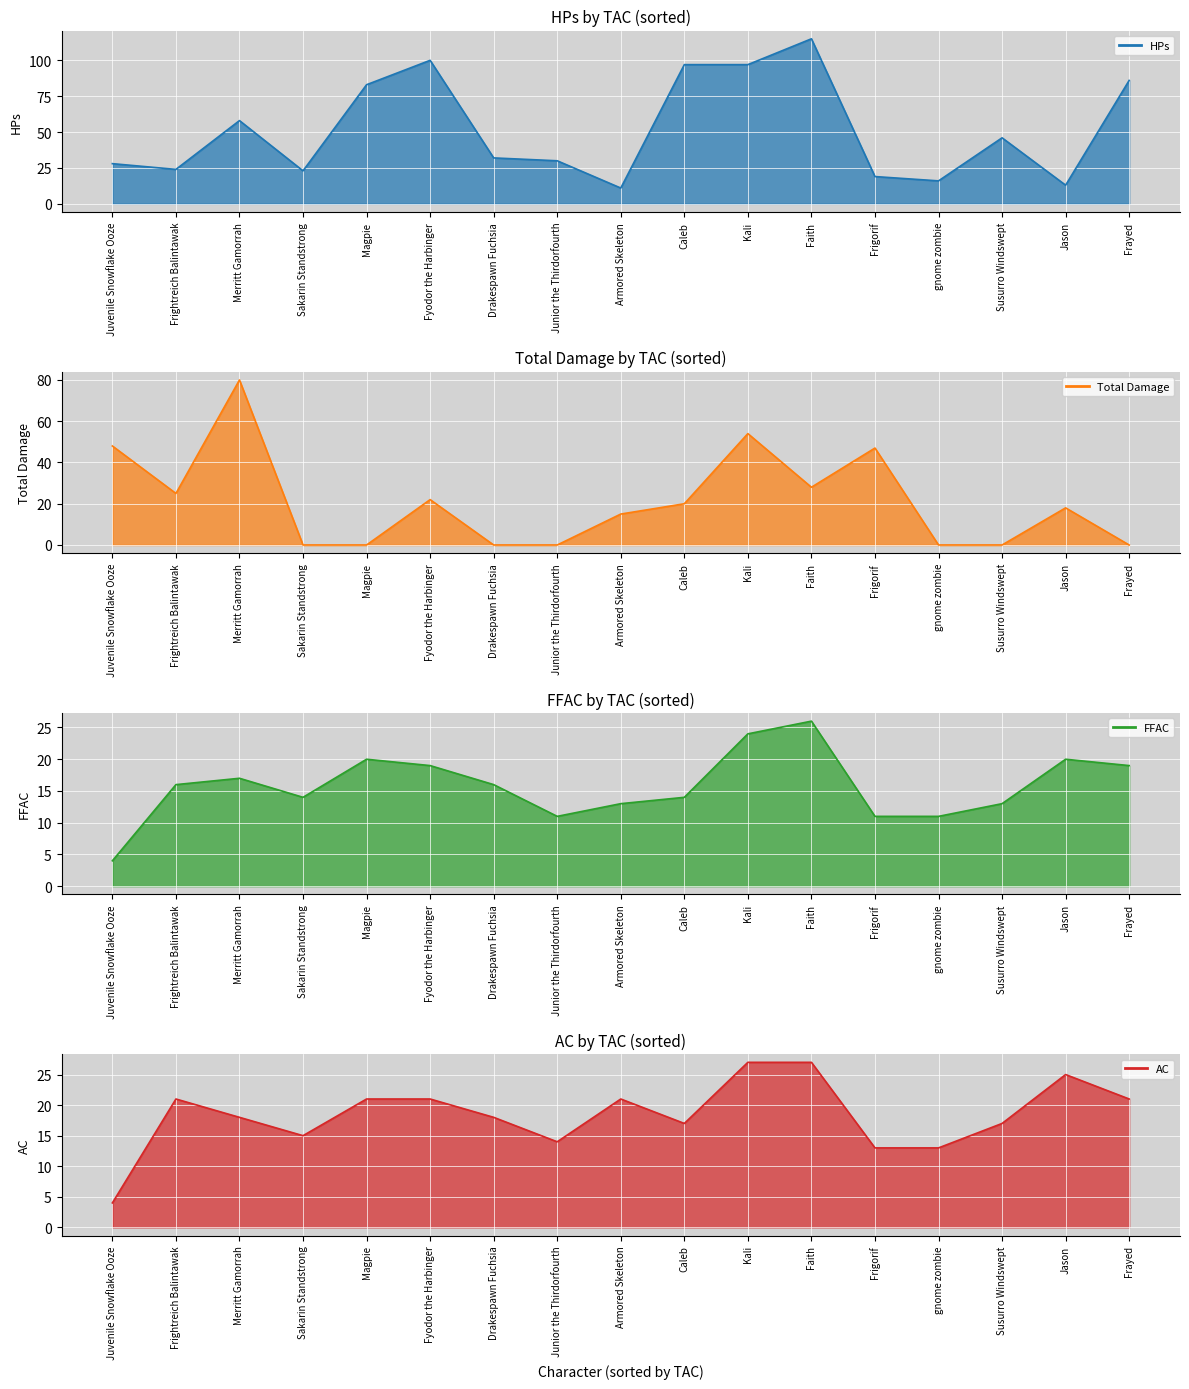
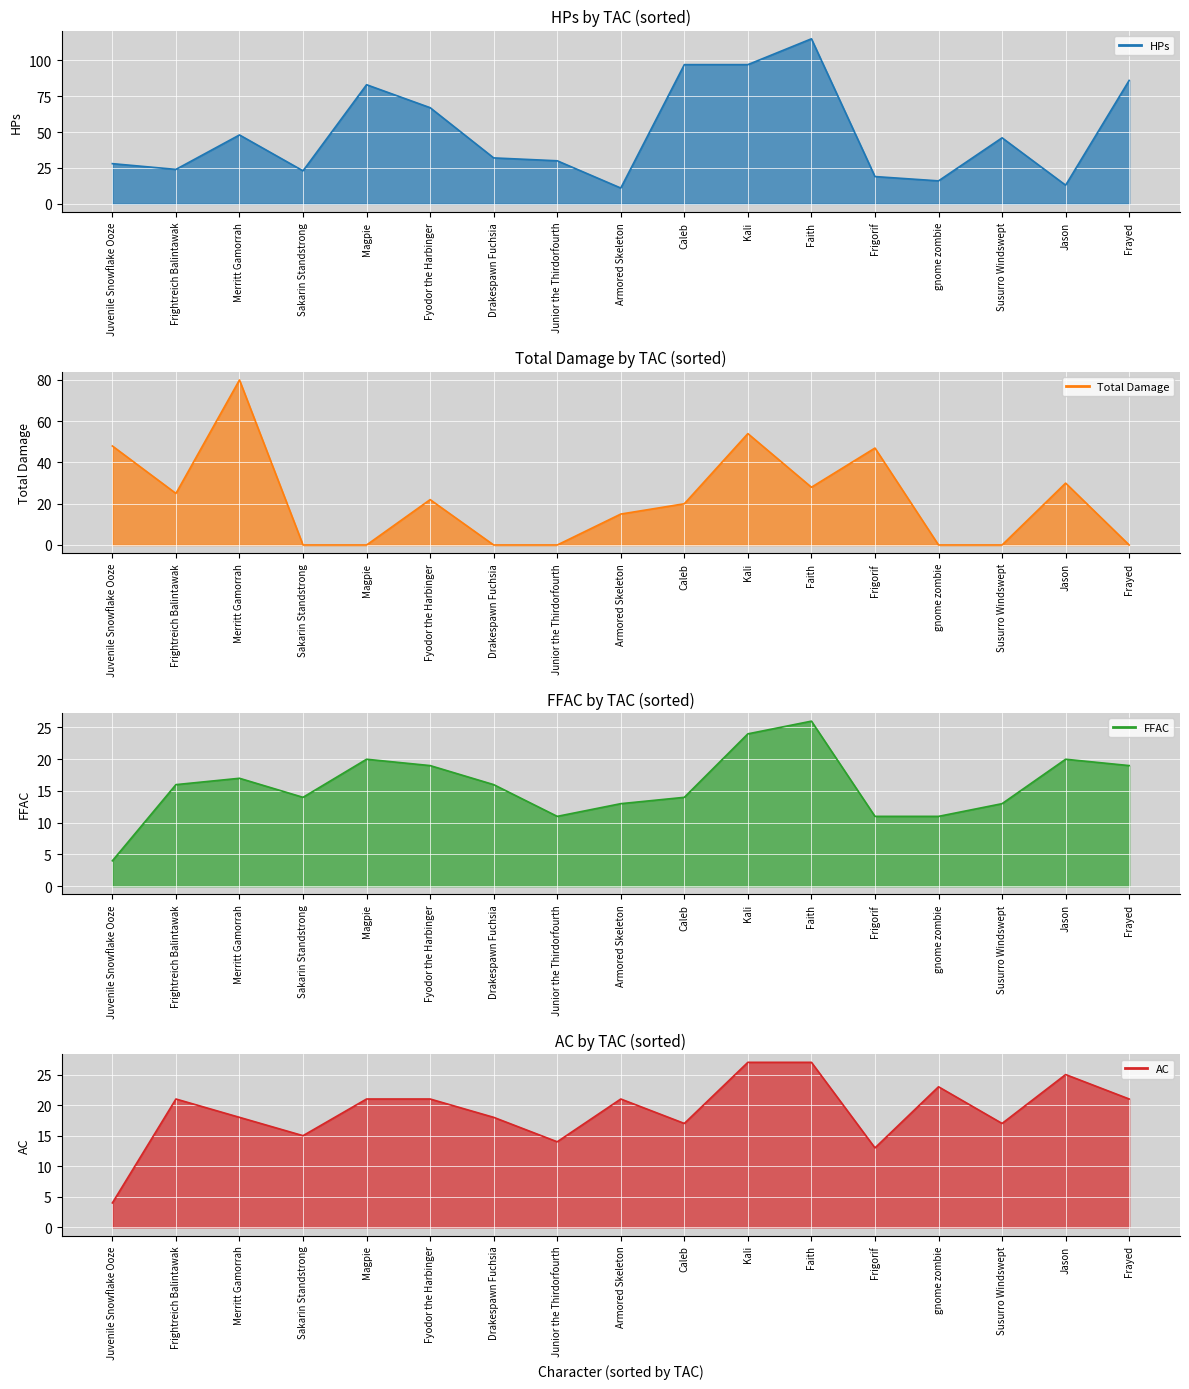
HPs by TAC (sorted), Merritt Gamorrah: 58 -> 48
HPs by TAC (sorted), Fyodor the Harbinger: 100 -> 67
Total Damage by TAC (sorted), Jason: 18 -> 30
AC by TAC (sorted), gnome zombie: 13 -> 23
